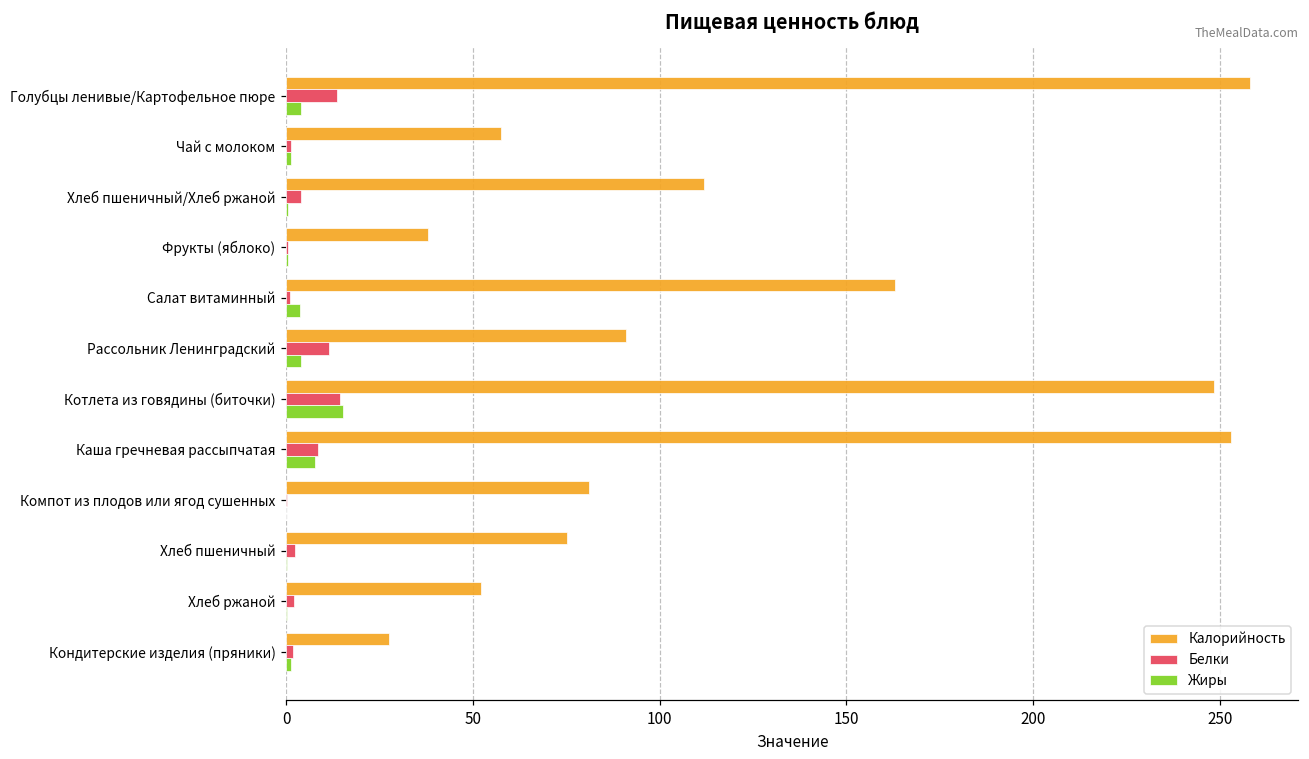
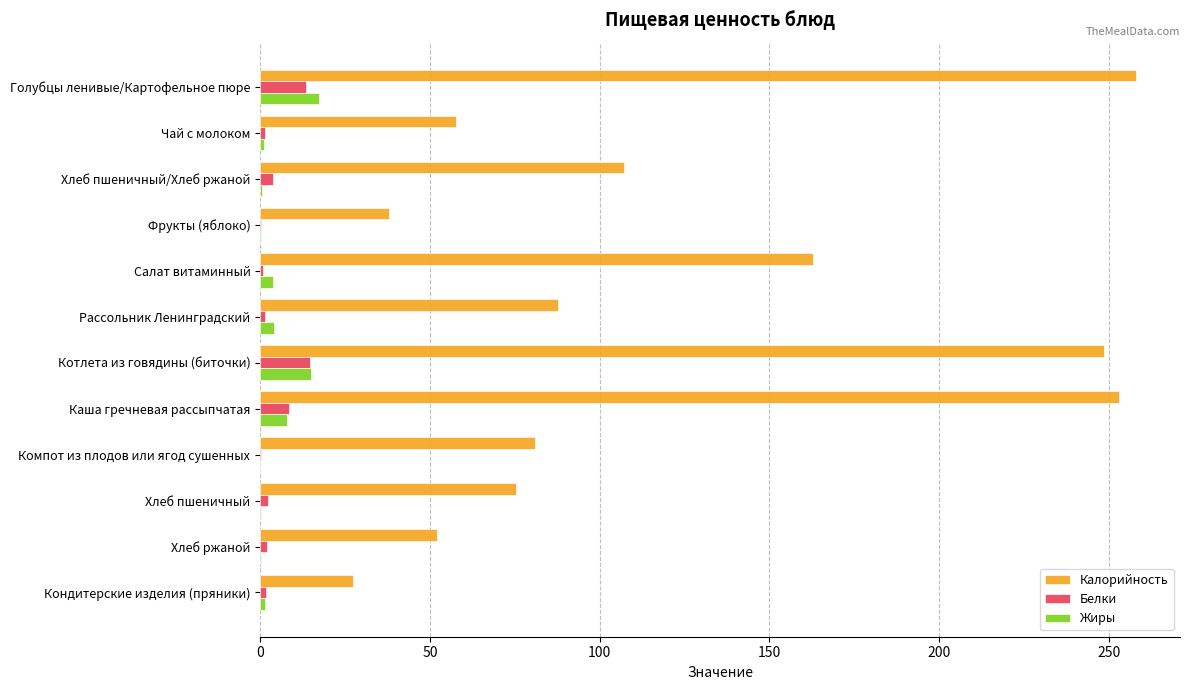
Жиры, Голубцы ленивые/Картофельное пюре: 4 -> 17
Калорийность, Хлеб пшеничный/Хлеб ржаной: 112 -> 107
Калорийность, Рассольник Ленинградский: 91 -> 88
Белки, Рассольник Ленинградский: 12 -> 1
